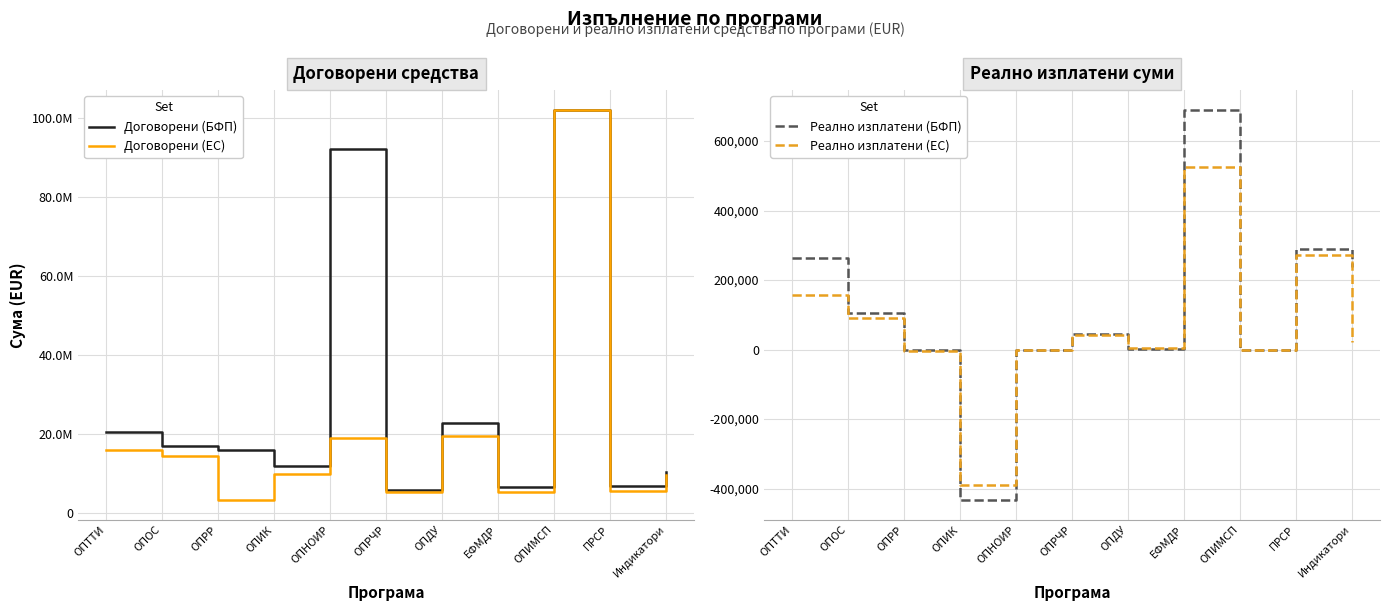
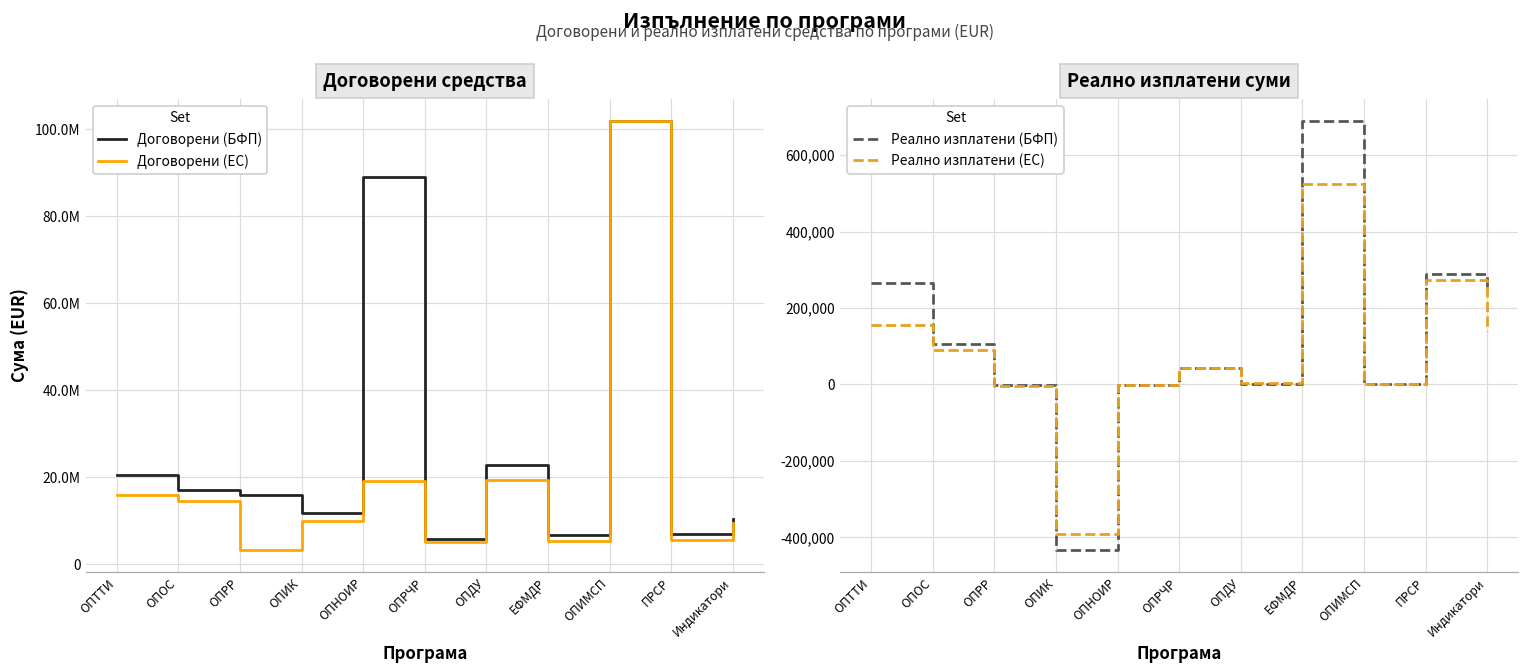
Договорени средства, Договорени (БФП), ОПНОИР: 92000000 -> 89000000
Реално изплатени суми, Реално изплатени (ЕС), Индикатори: 20,000 -> 140,000
